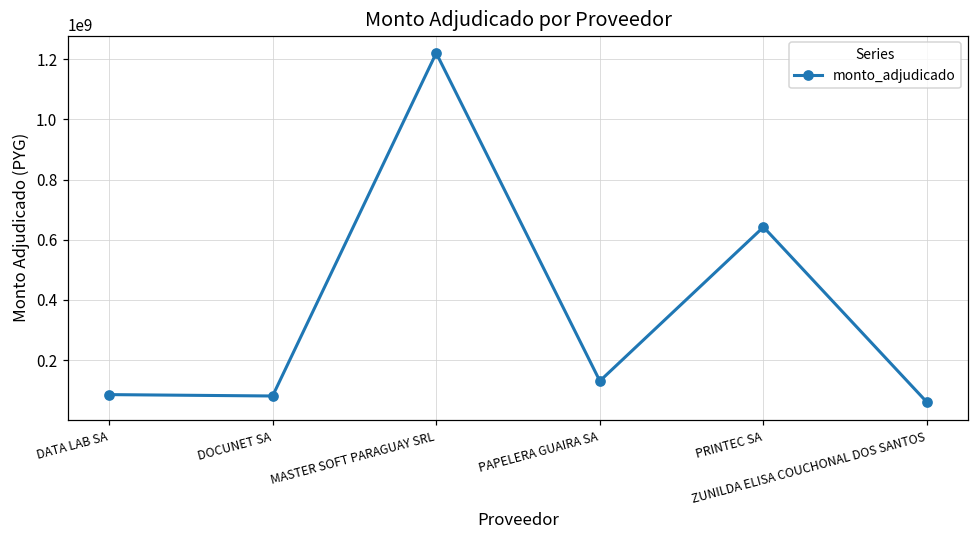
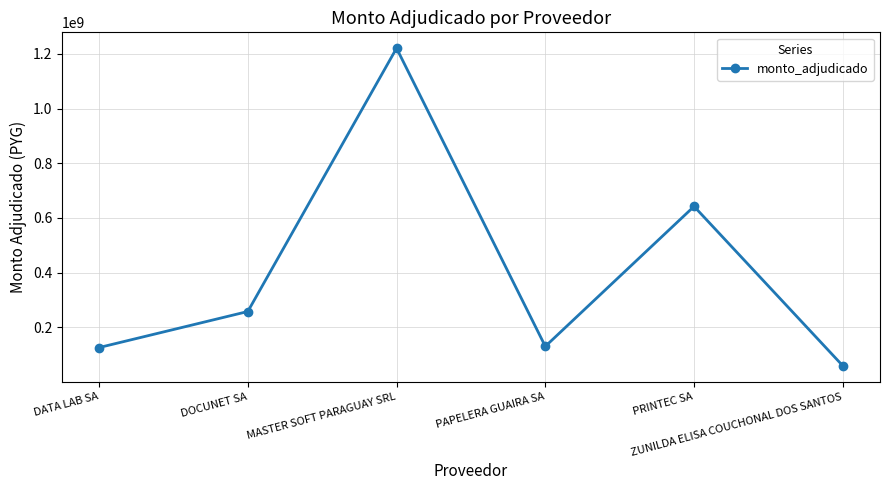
DATA LAB SA: 90000000 -> 130000000
DOCUNET SA: 80000000 -> 260000000
